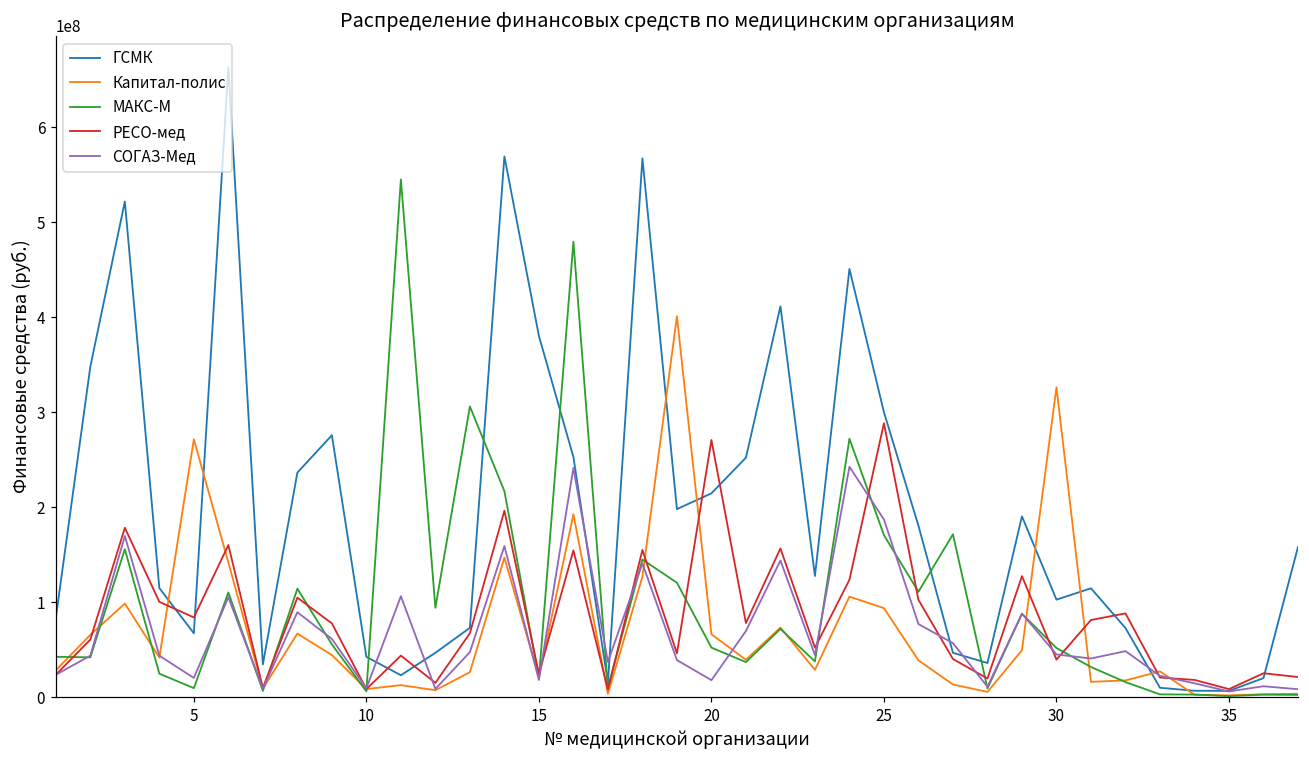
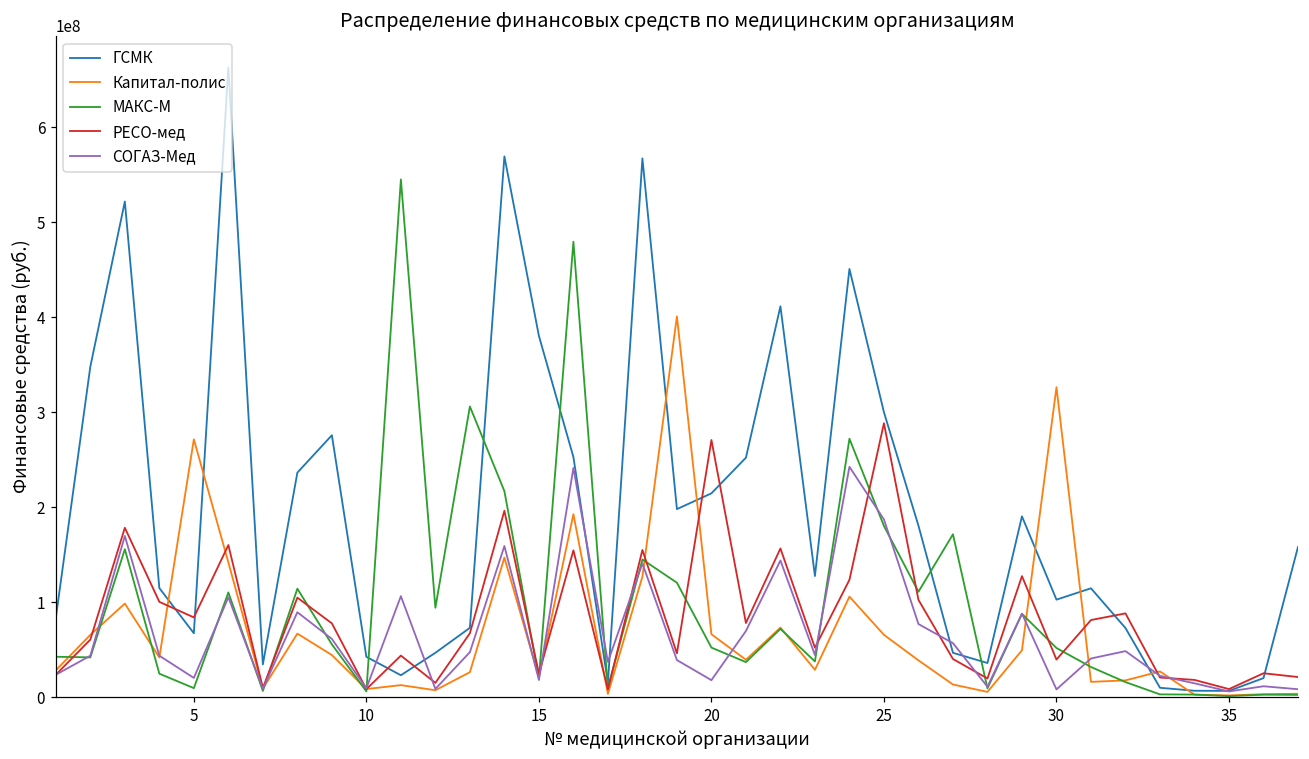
Капитал-полис, 25: 90000000 -> 70000000
МАКС-М, 25: 170000000 -> 180000000
СОГАЗ-Мед, 30: 40000000 -> 10000000
